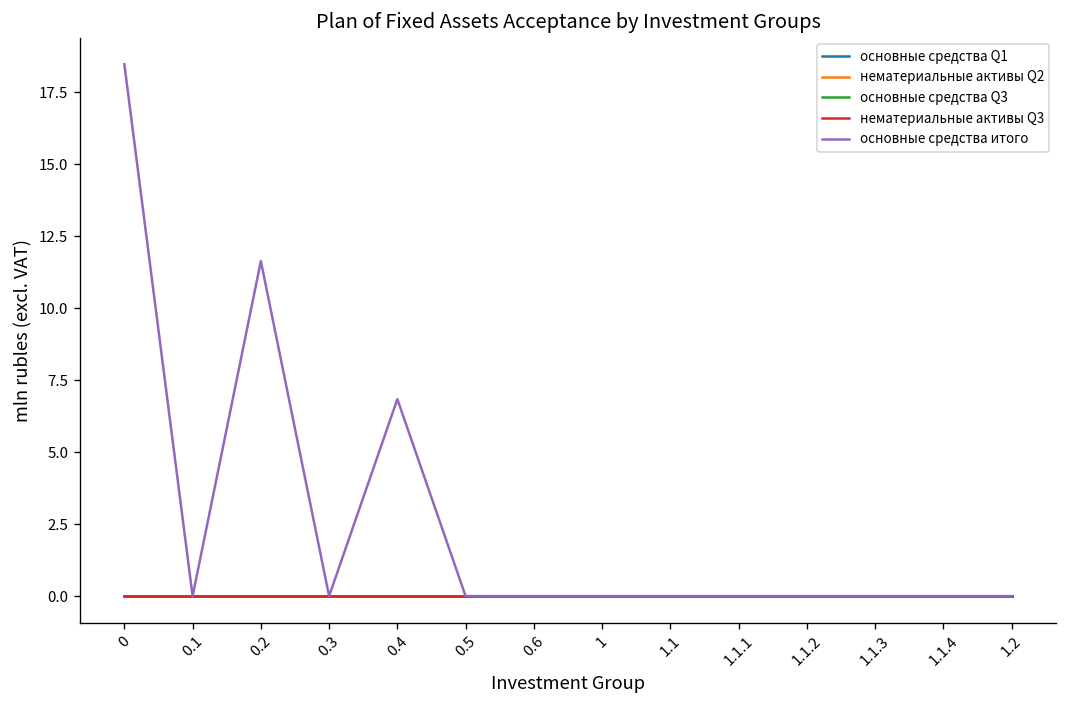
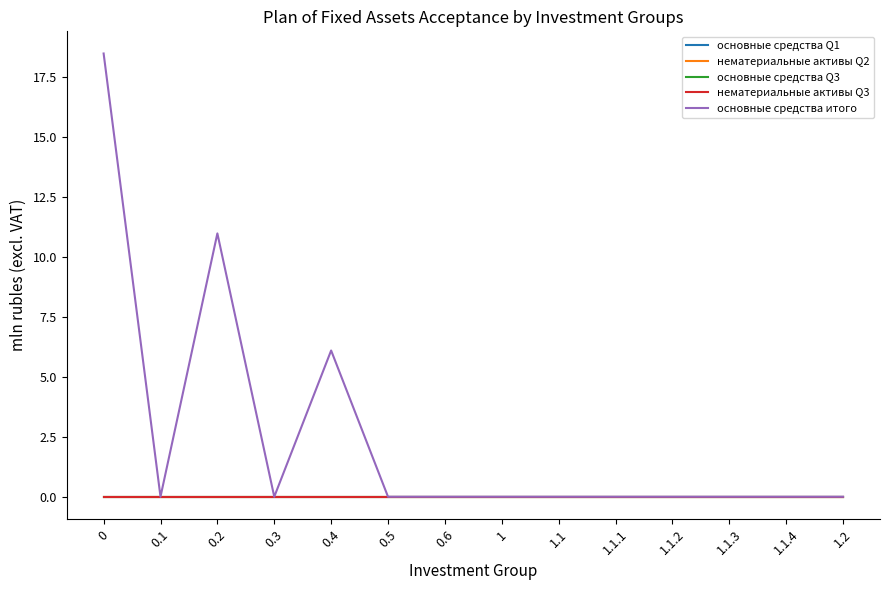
основные средства итого, 0.2: 11.6 -> 11.0
основные средства итого, 0.4: 6.8 -> 6.1
